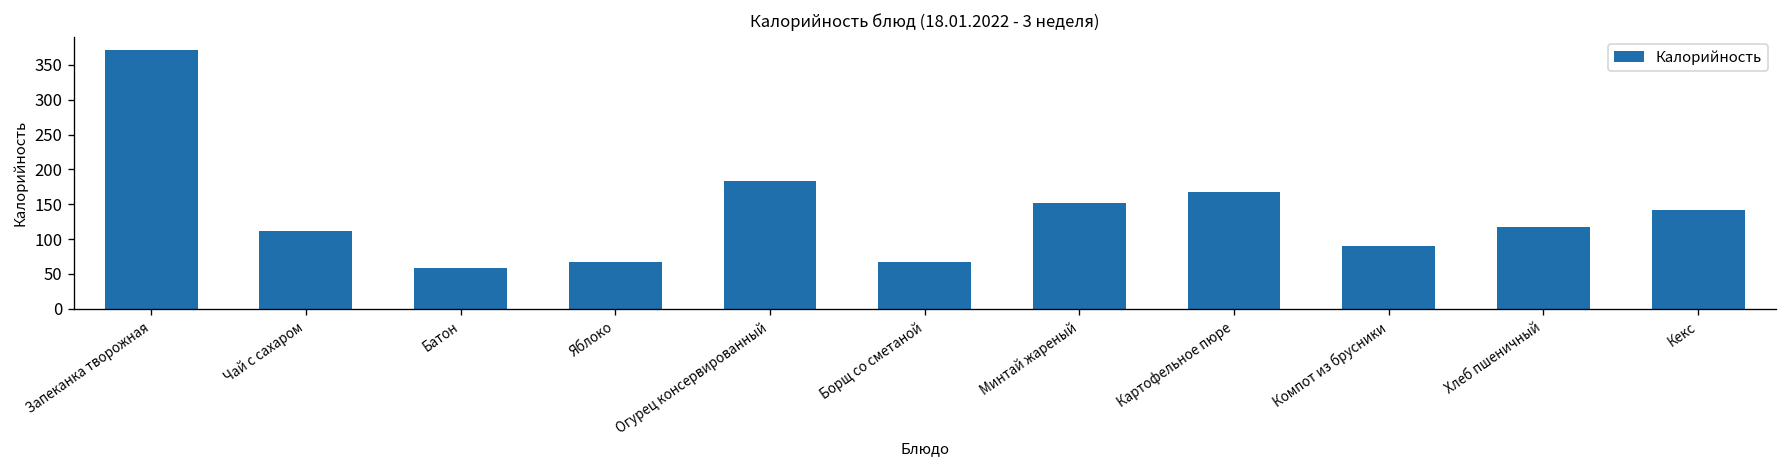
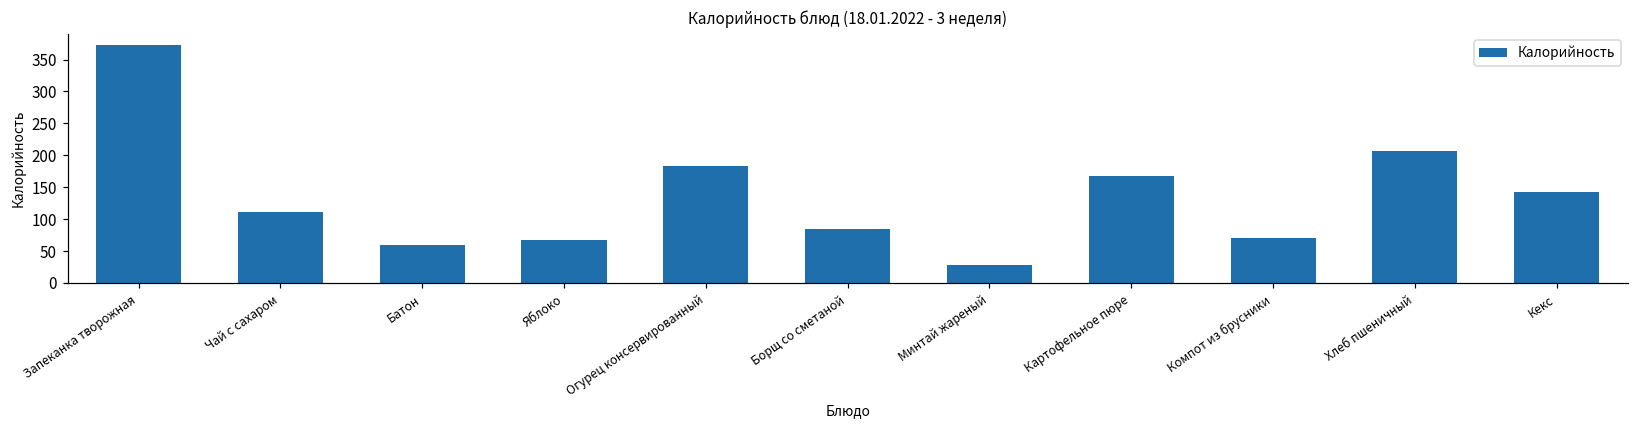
Борщ со сметаной: 70 -> 90
Минтай жареный: 150 -> 30
Компот из брусники: 90 -> 70
Хлеб пшеничный: 120 -> 210
